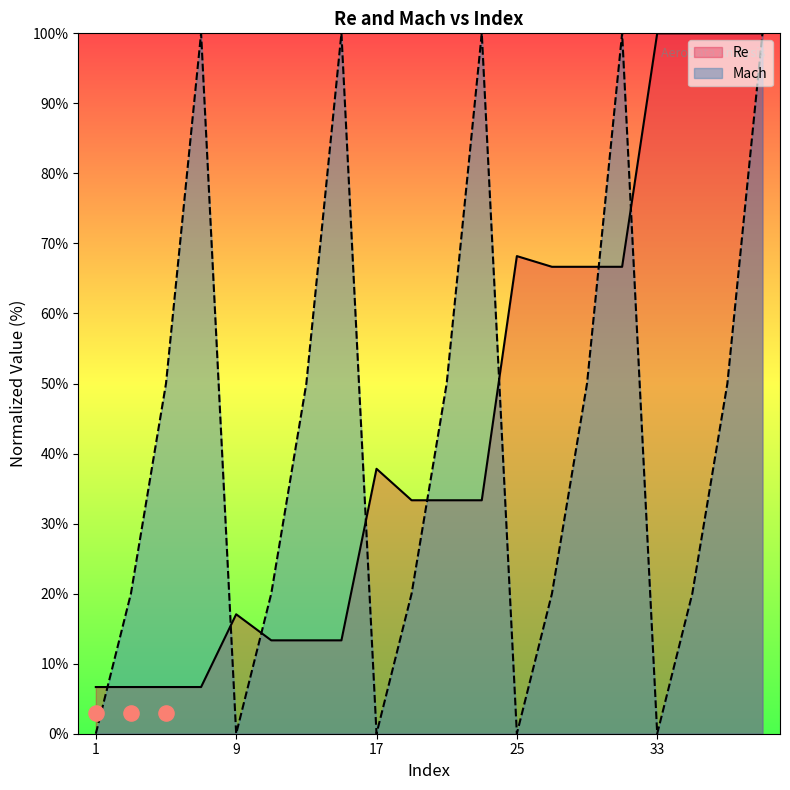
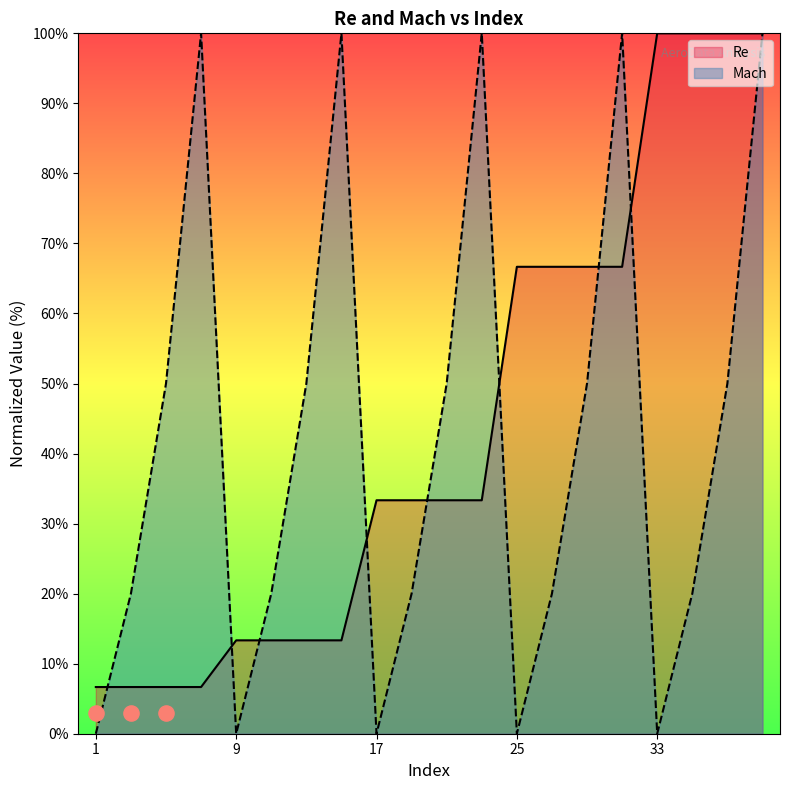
Re, 9: 17% -> 13%
Re, 17: 38% -> 33%
Re, 25: 68% -> 67%
